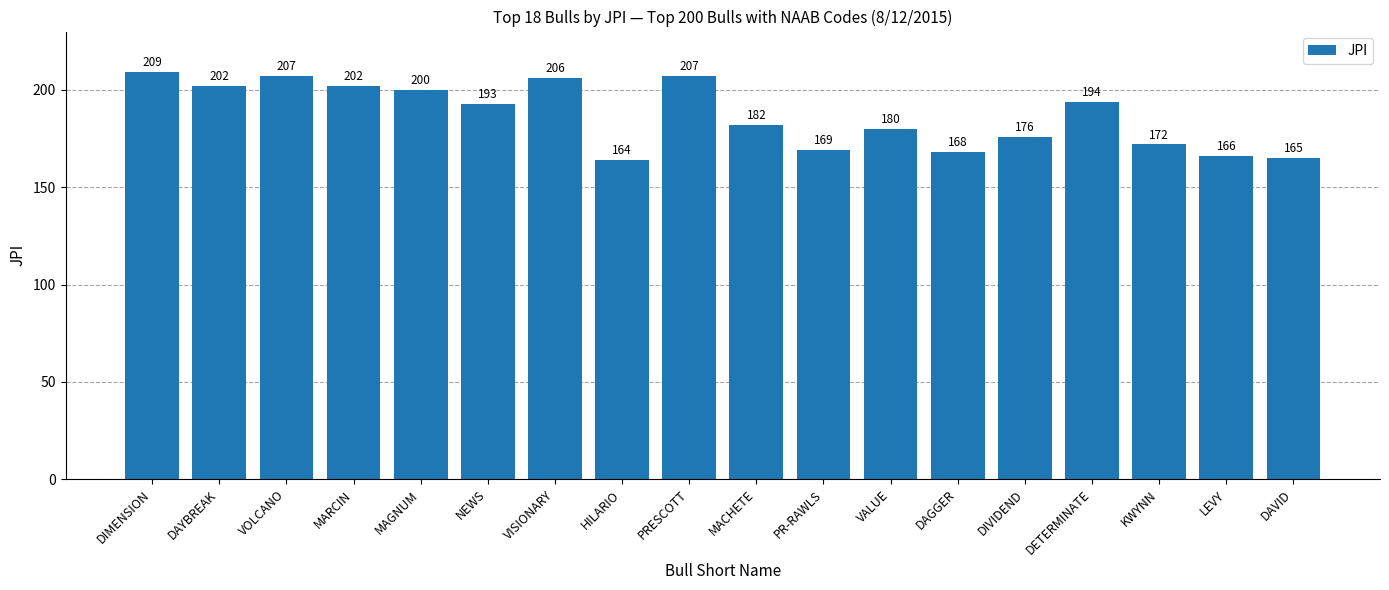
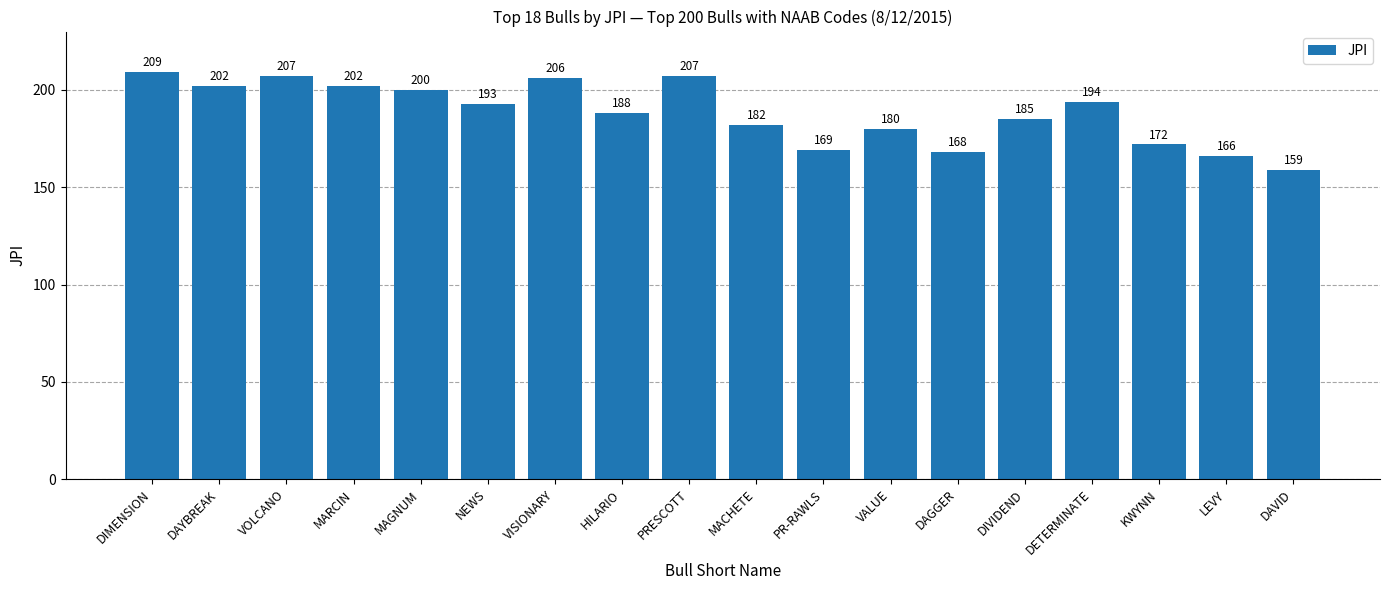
HILARIO: 164 -> 188
DIVIDEND: 176 -> 185
DAVID: 165 -> 159
